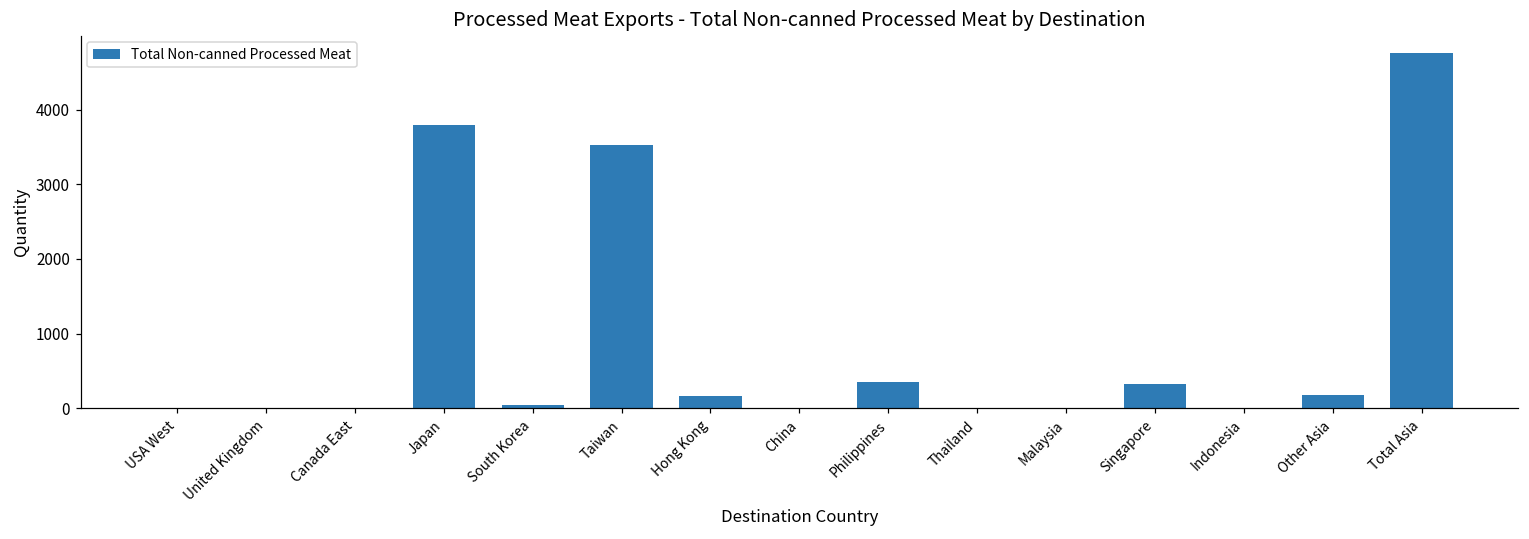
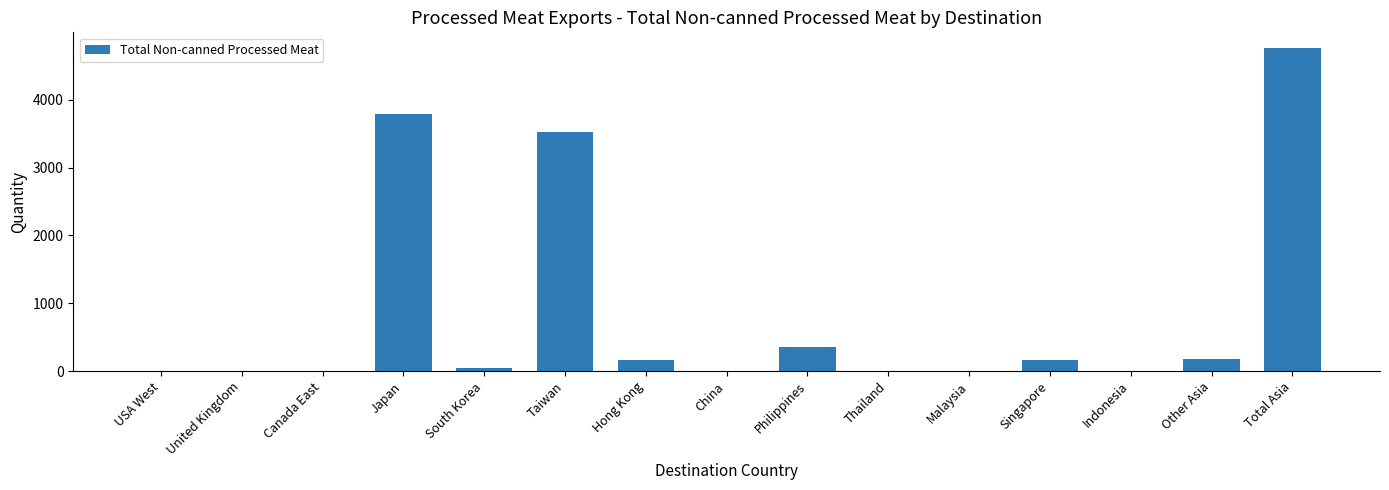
Singapore: 300 -> 200
